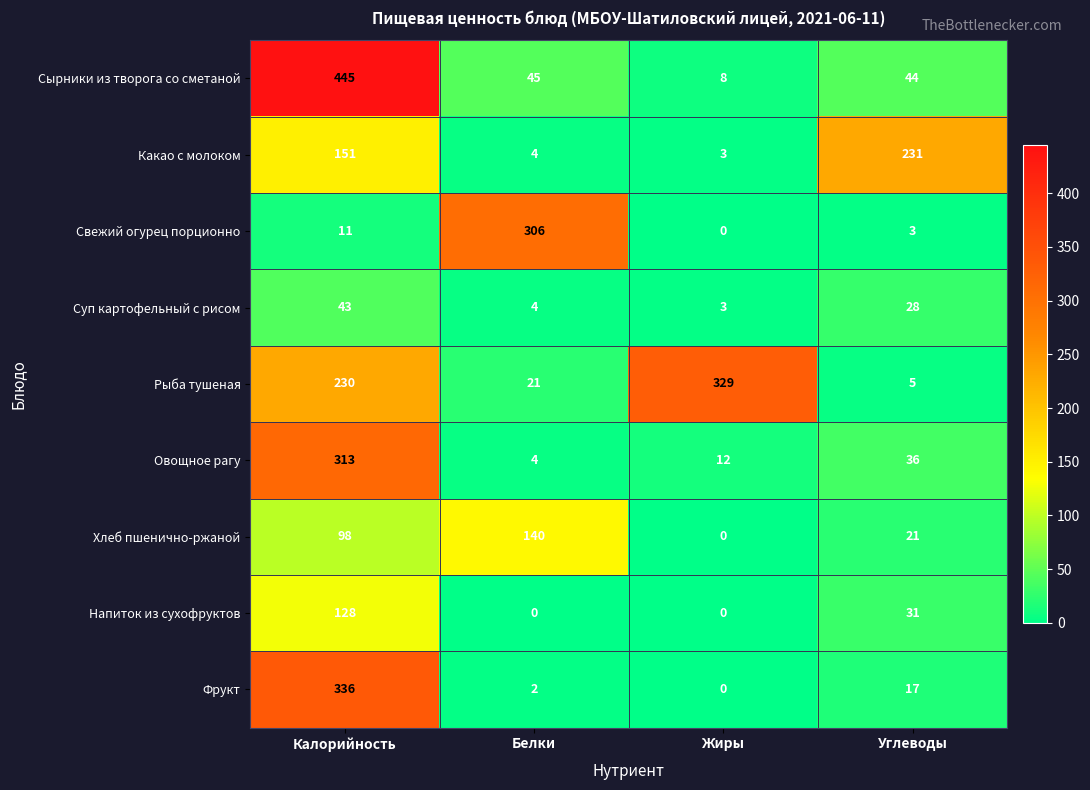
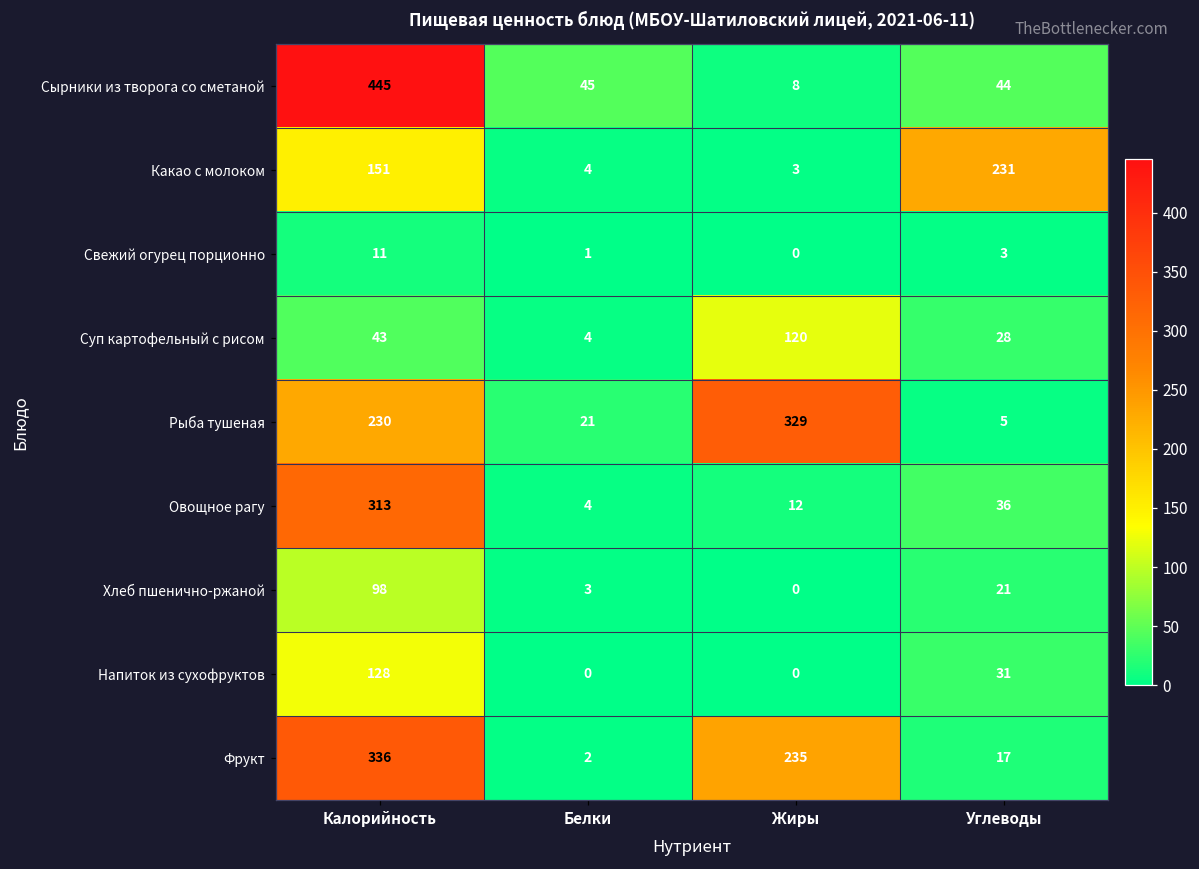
Свежий огурец порционно, Белки: 306 -> 1
Суп картофельный с рисом, Жиры: 3 -> 120
Хлеб пшенично-ржаной, Белки: 140 -> 3
Фрукт, Жиры: 0 -> 235
